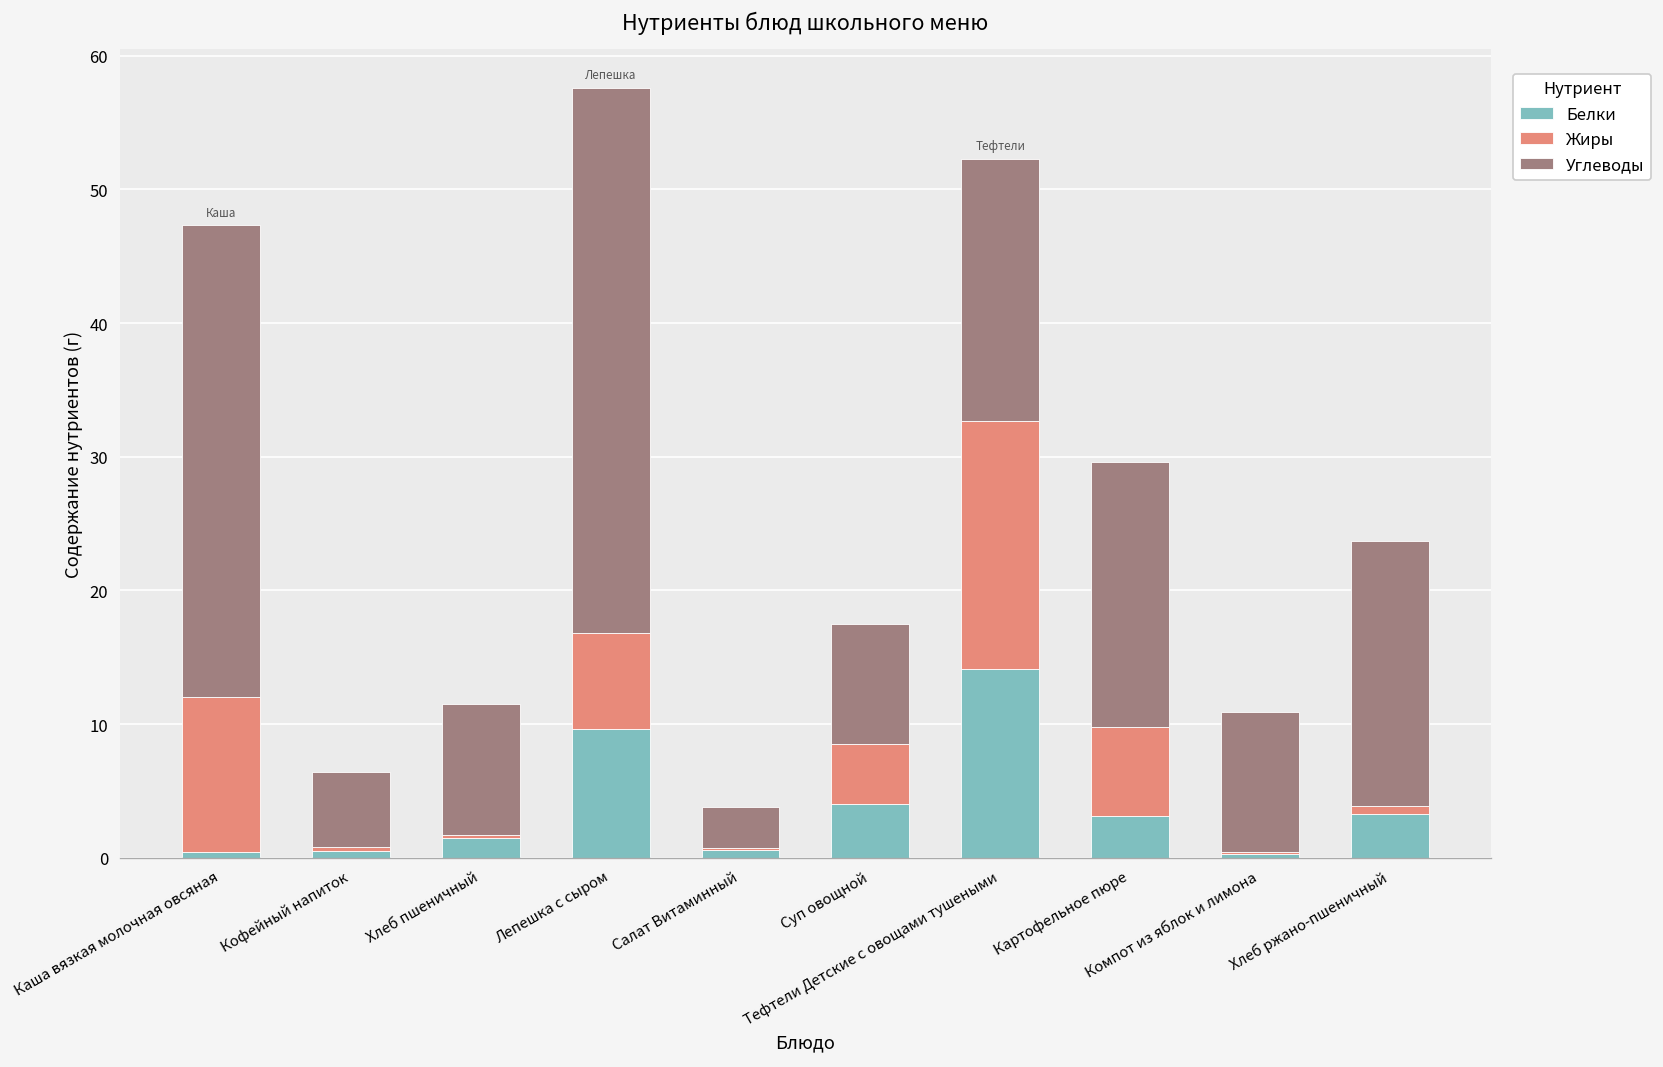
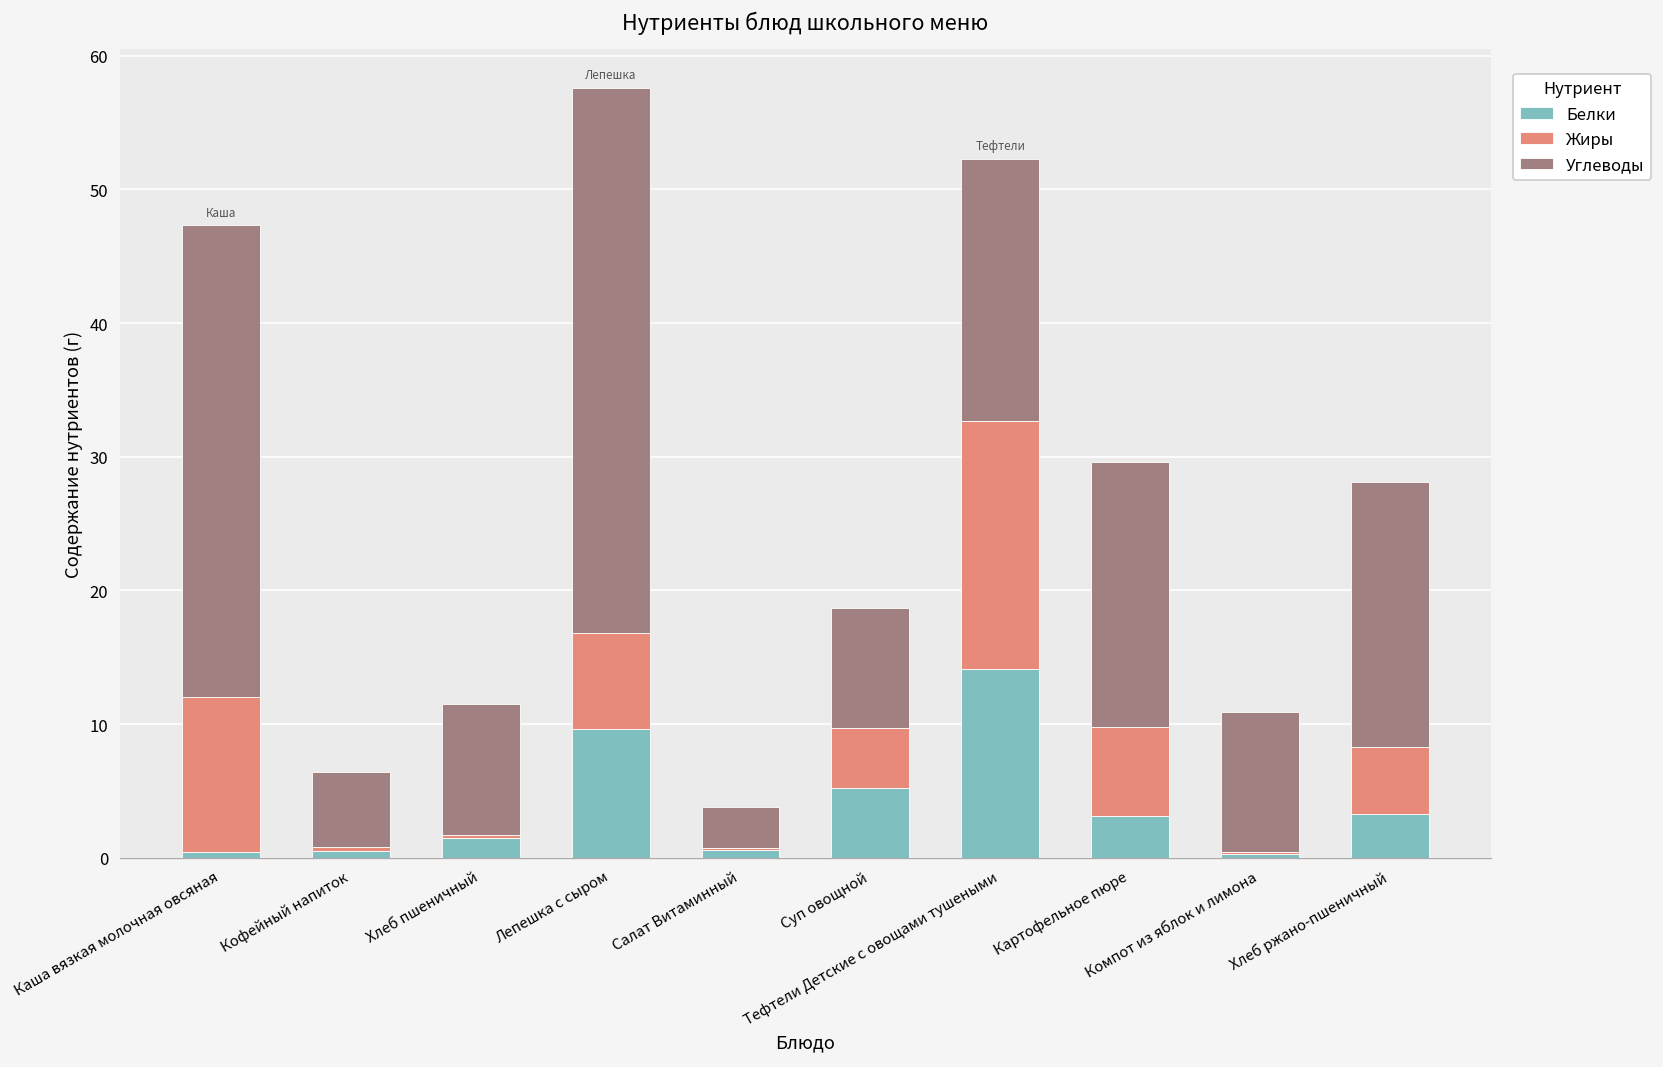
Белки, Суп овощной: 4.0 -> 5.2
Жиры, Хлеб ржано-пшеничный: 0.6 -> 5.0
